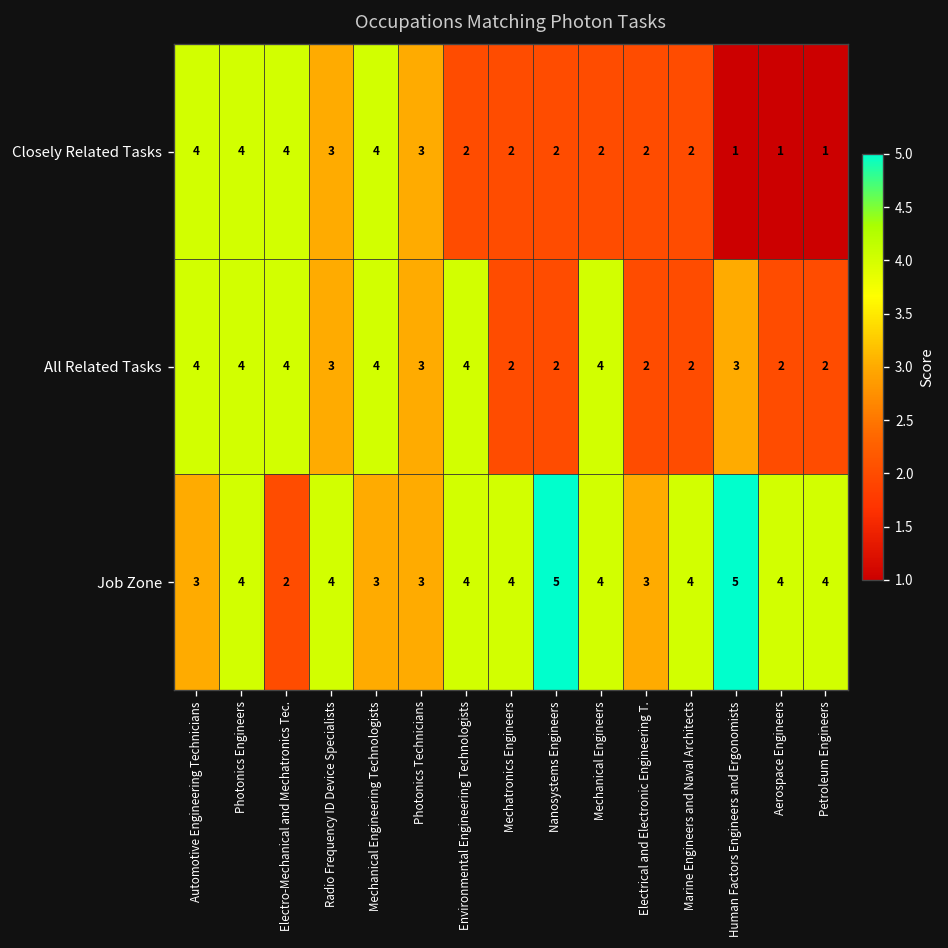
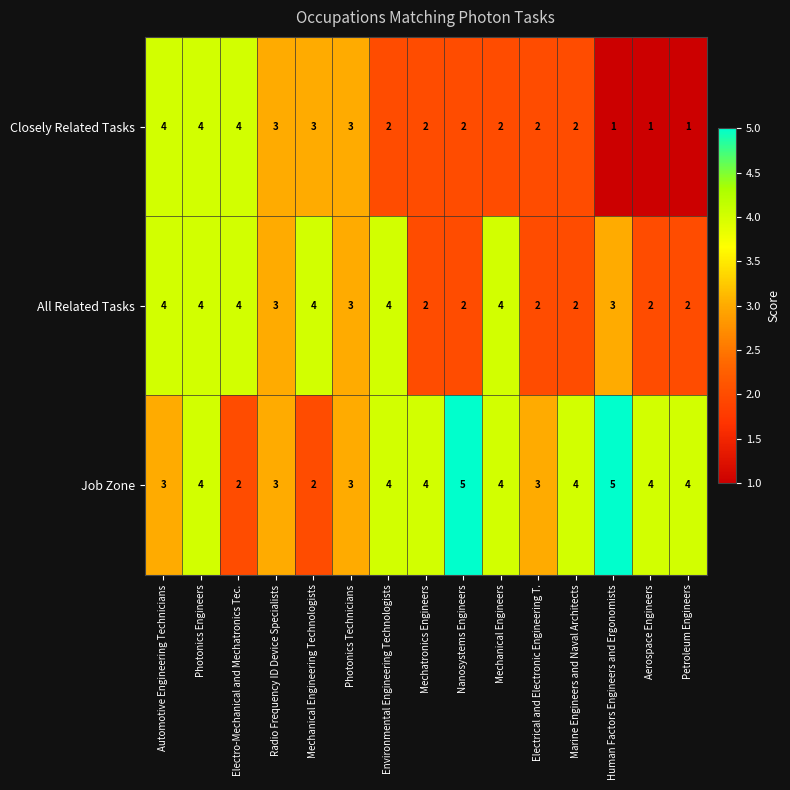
Closely Related Tasks, Mechanical Engineering Technologists: 4 -> 3
Job Zone, Radio Frequency ID Device Specialists: 4 -> 3
Job Zone, Mechanical Engineering Technologists: 3 -> 2
